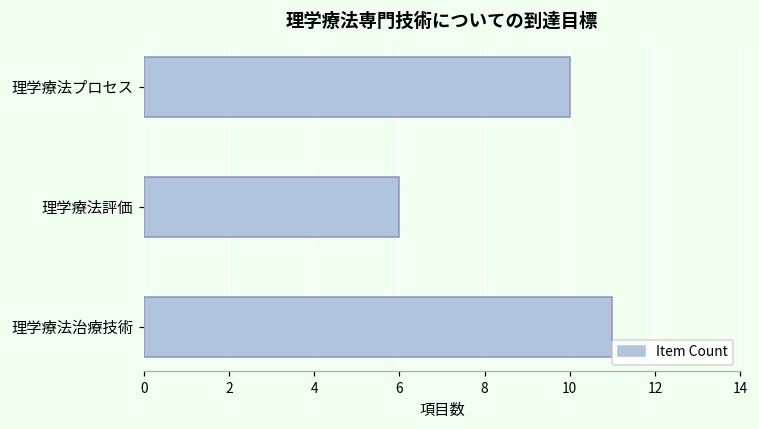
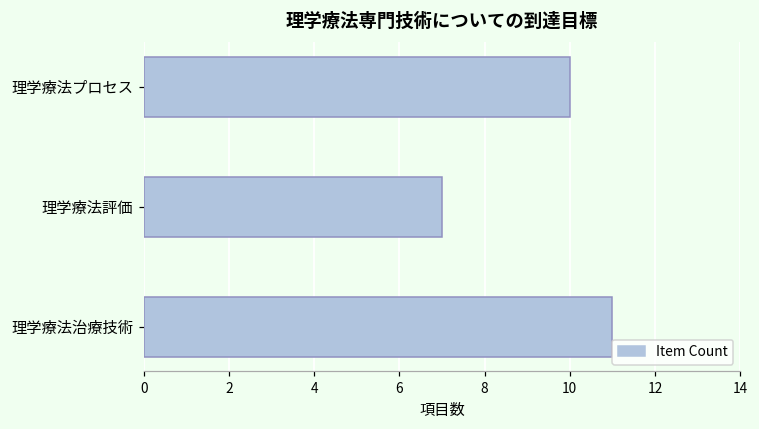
理学療法評価: 6 -> 7
